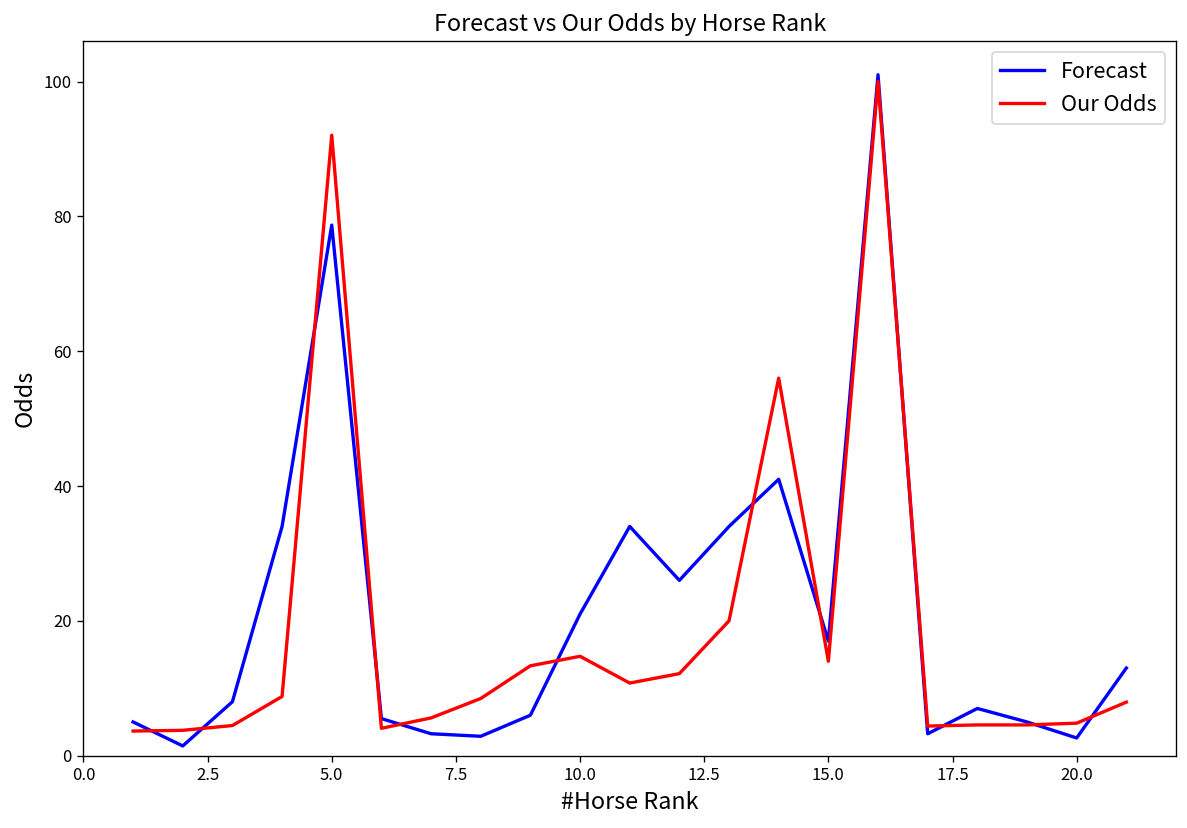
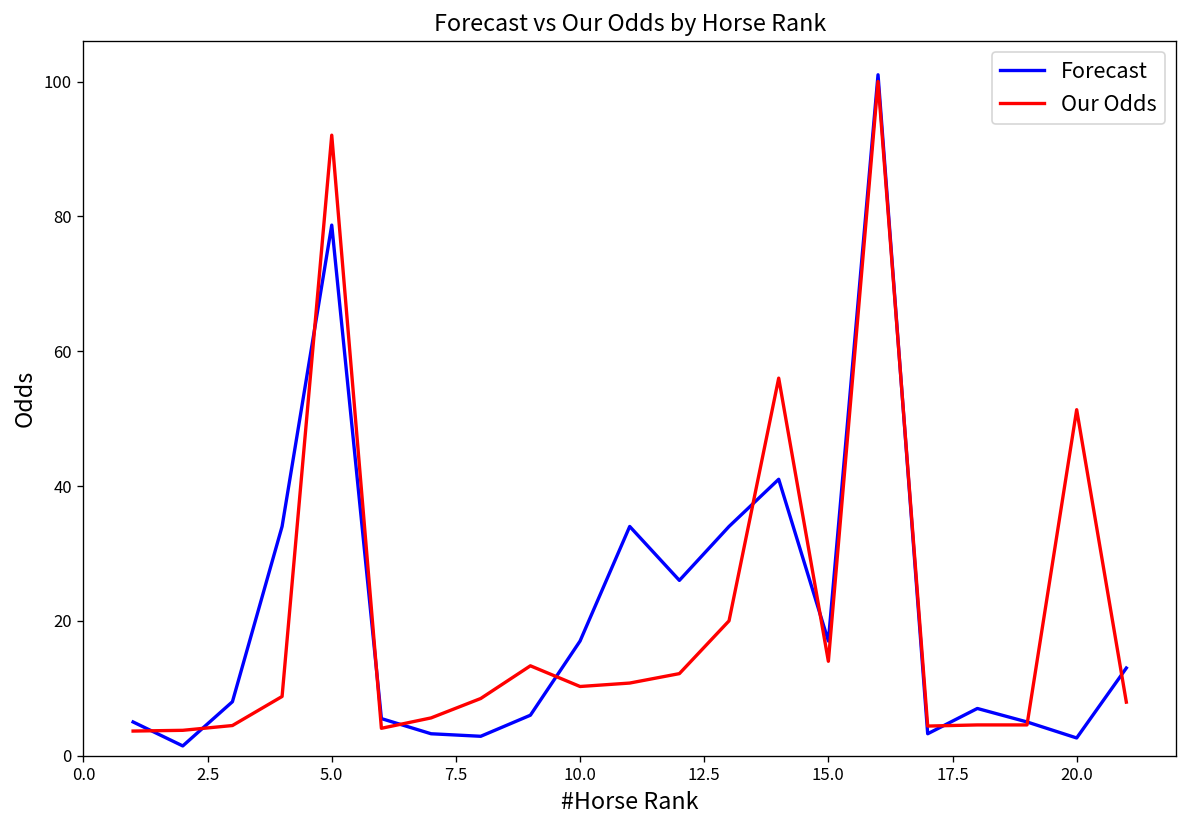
Forecast, 10.0: 21 -> 17
Our Odds, 10.0: 15 -> 10
Our Odds, 20.0: 5 -> 51
